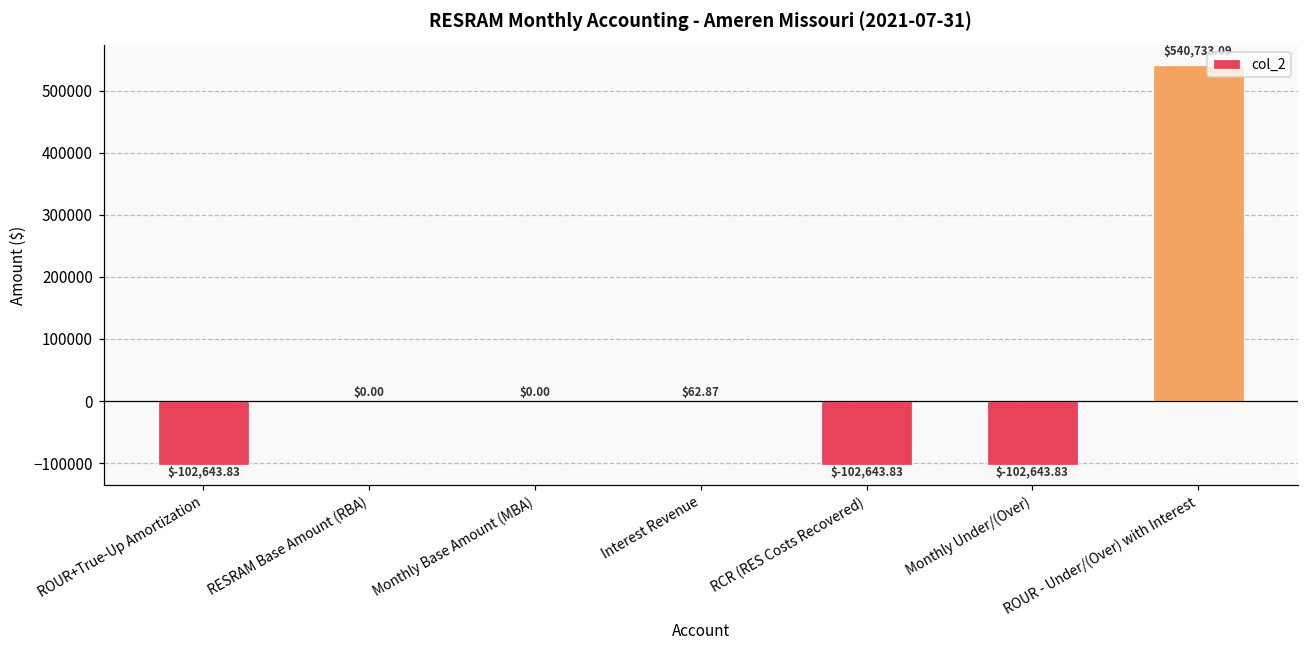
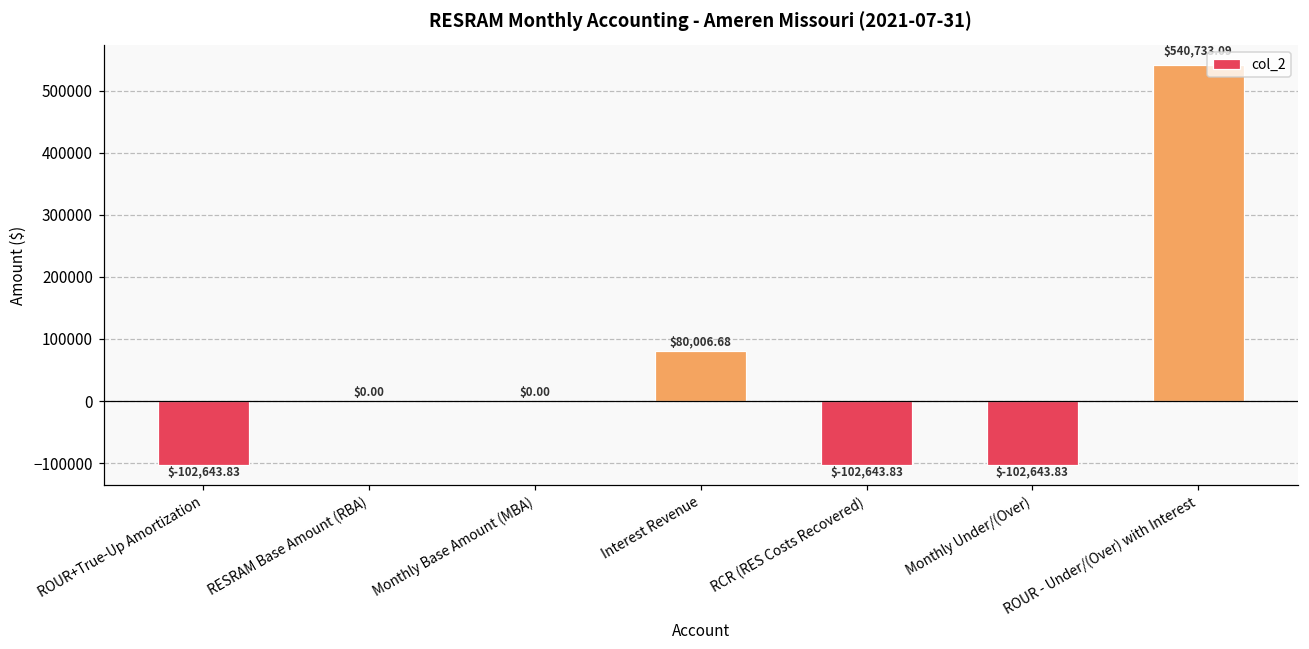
Interest Revenue: $62.87 -> $80,006.68
